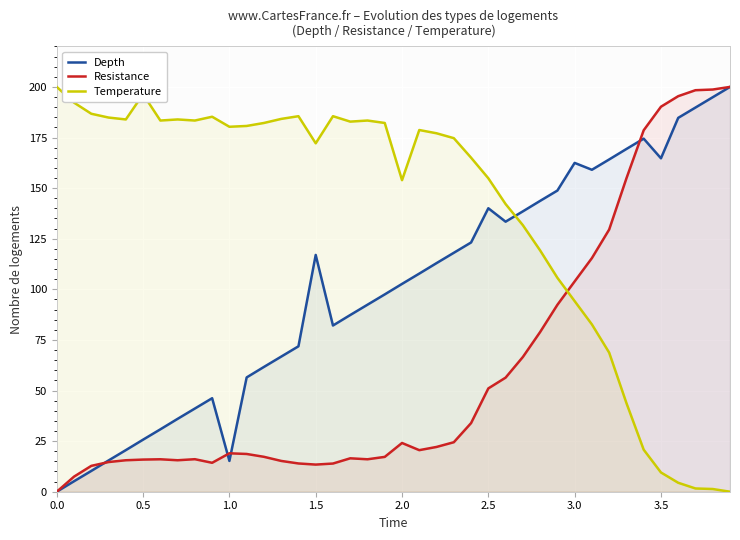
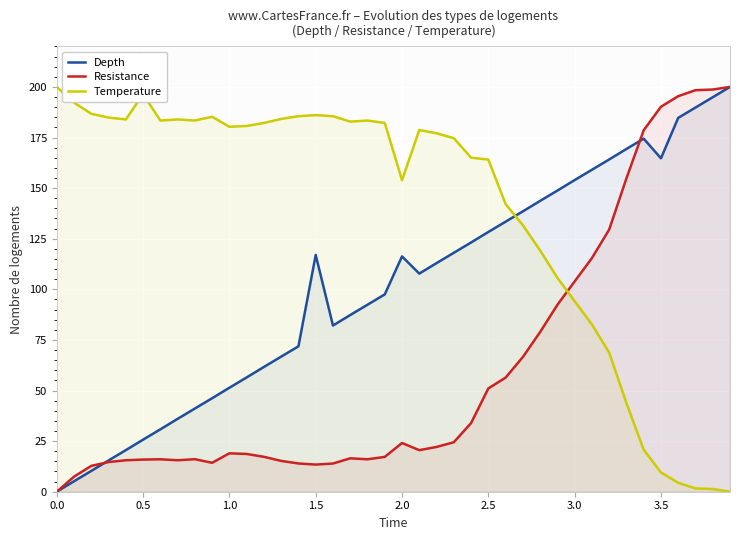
Depth, 1.0: 15 -> 51
Temperature, 1.5: 172 -> 186
Depth, 2.0: 103 -> 116
Depth, 2.5: 140 -> 128
Temperature, 2.5: 155 -> 164
Depth, 3.0: 162 -> 154
